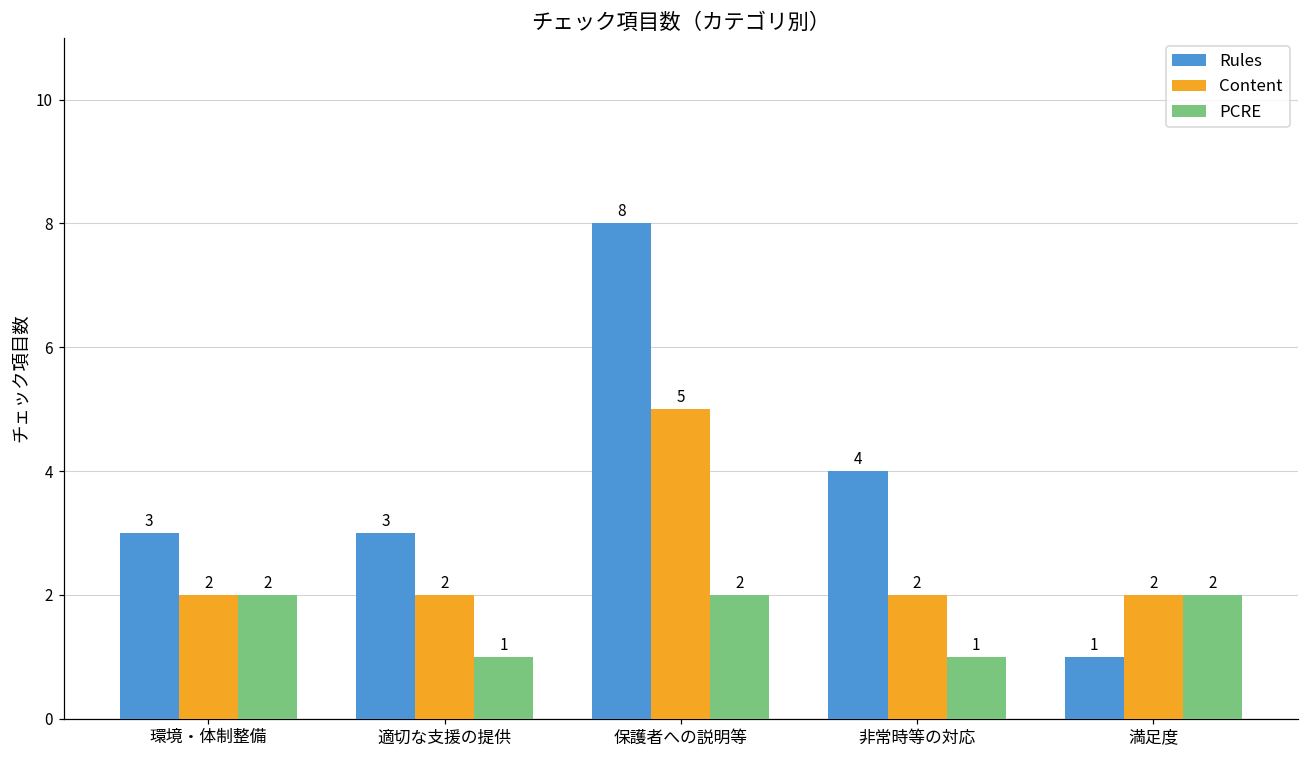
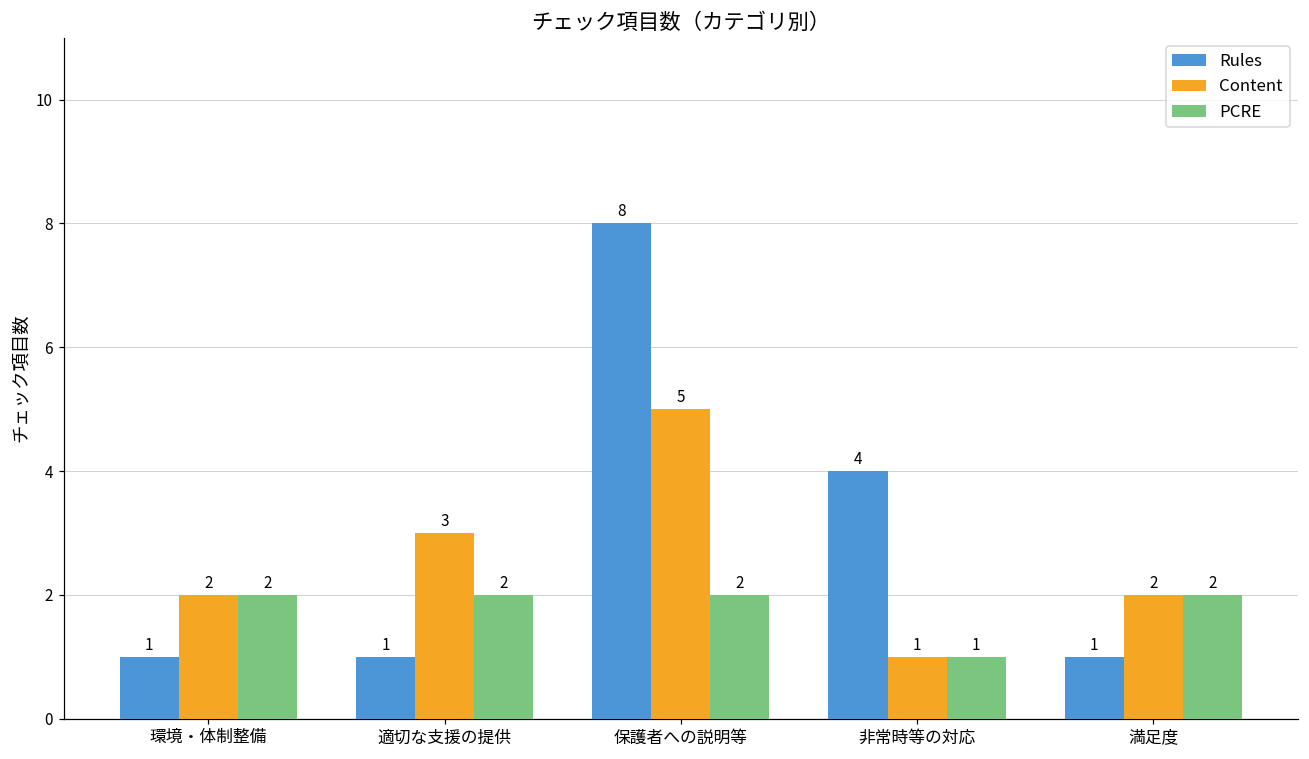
Rules, 環境・体制整備: 3 -> 1
Rules, 適切な支援の提供: 3 -> 1
Content, 適切な支援の提供: 2 -> 3
PCRE, 適切な支援の提供: 1 -> 2
Content, 非常時等の対応: 2 -> 1
